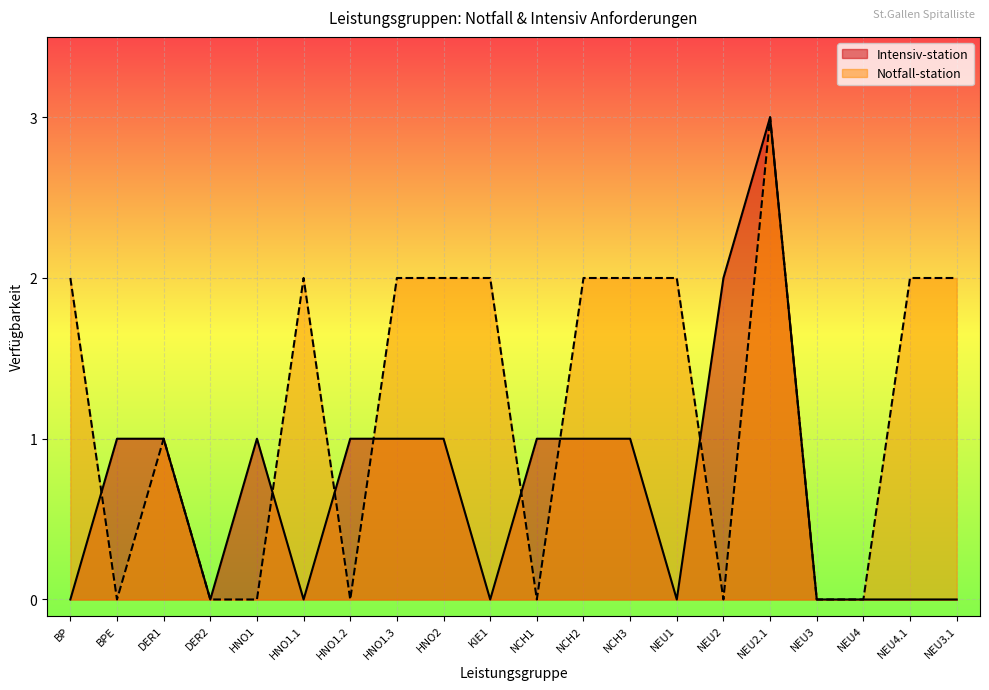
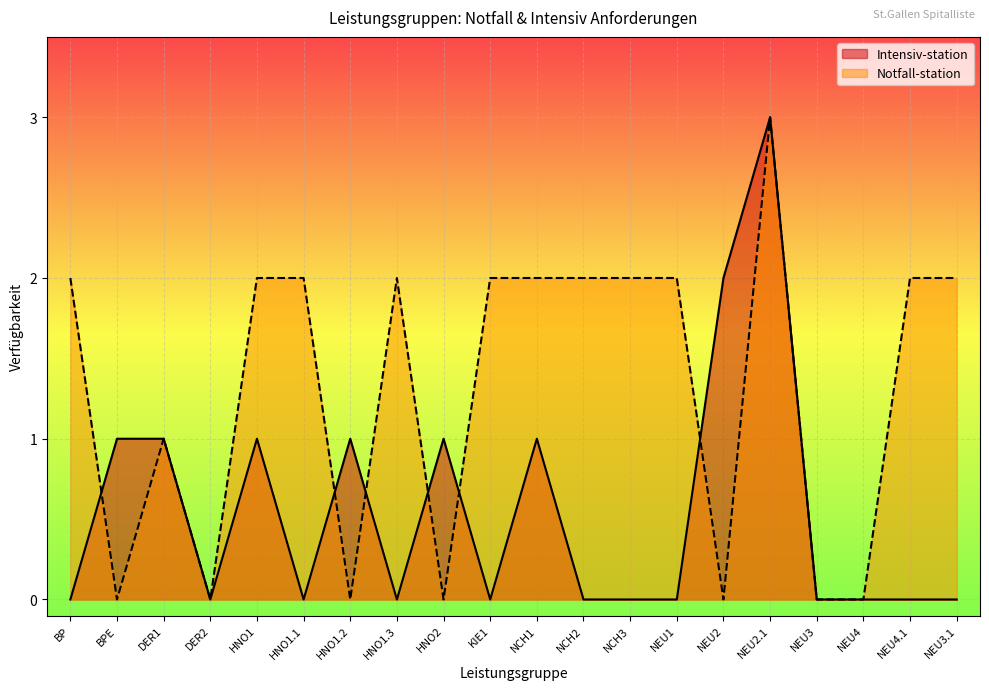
Notfall-station, HNO1: 0 -> 2
Intensiv-station, HNO1.3: 1 -> 0
Notfall-station, HNO2: 2 -> 0
Notfall-station, NCH1: 0 -> 2
Intensiv-station, NCH2: 1 -> 0
Intensiv-station, NCH3: 1 -> 0
